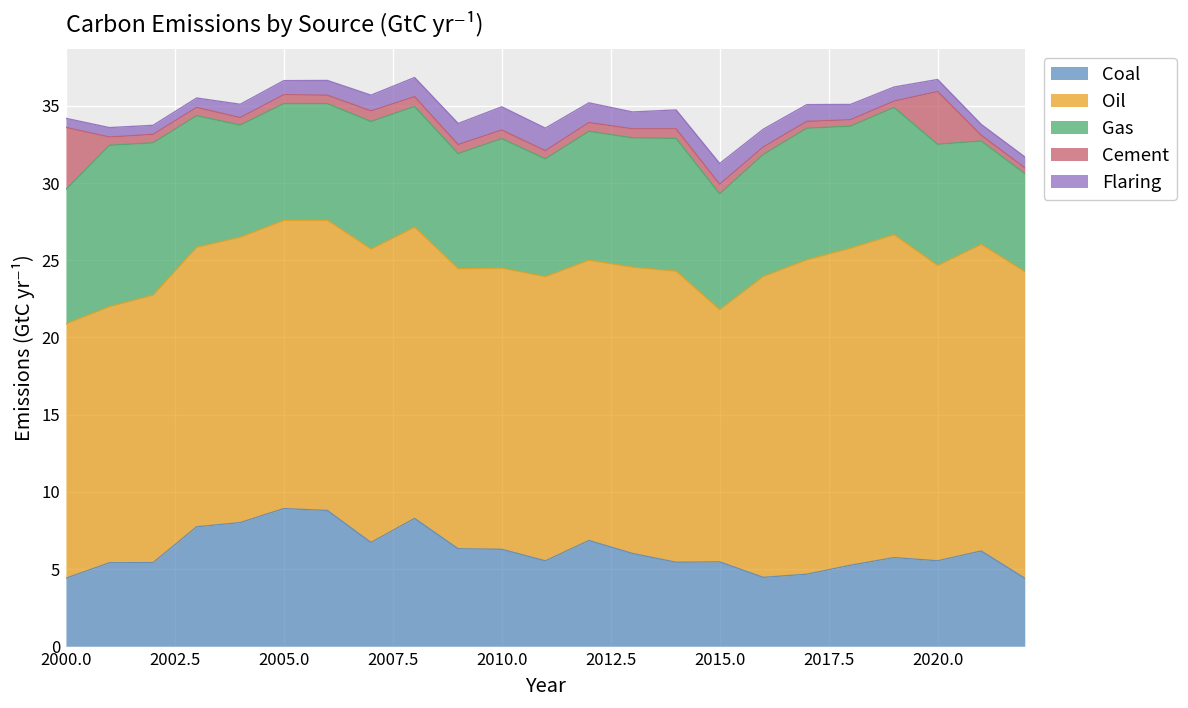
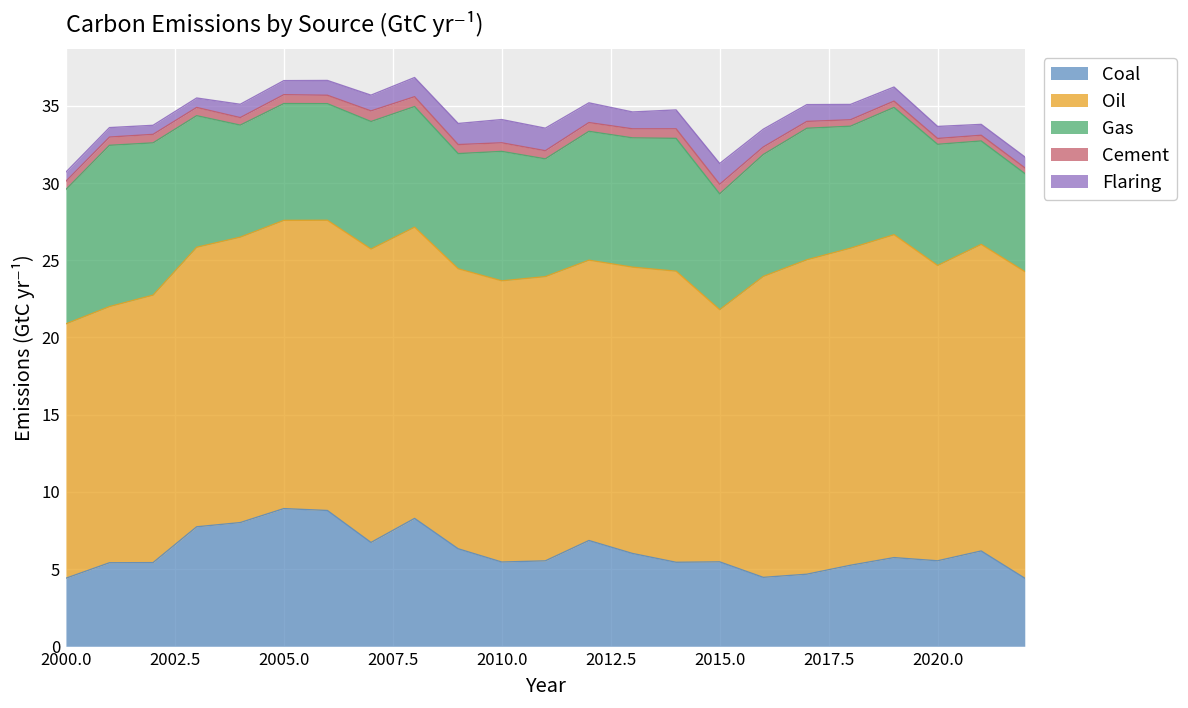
Cement, 2000.0: 4.0 -> 0.5
Coal, 2010.0: 6.3 -> 5.5
Cement, 2020.0: 3.4 -> 0.4
